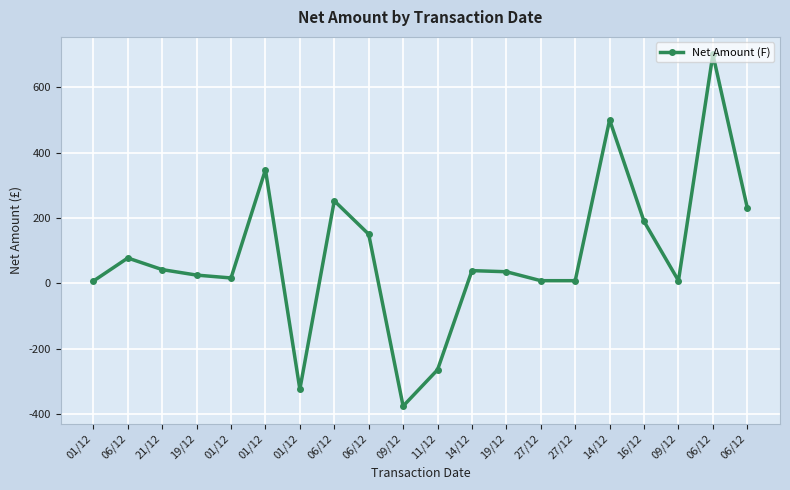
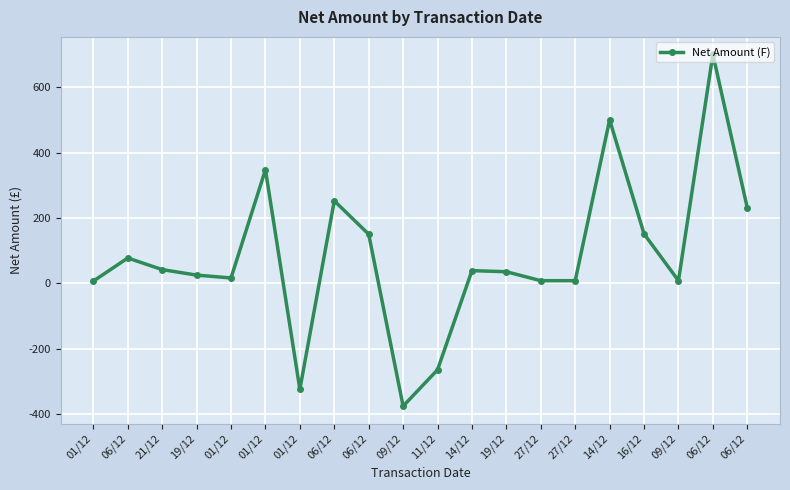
16/12: 190 -> 150
